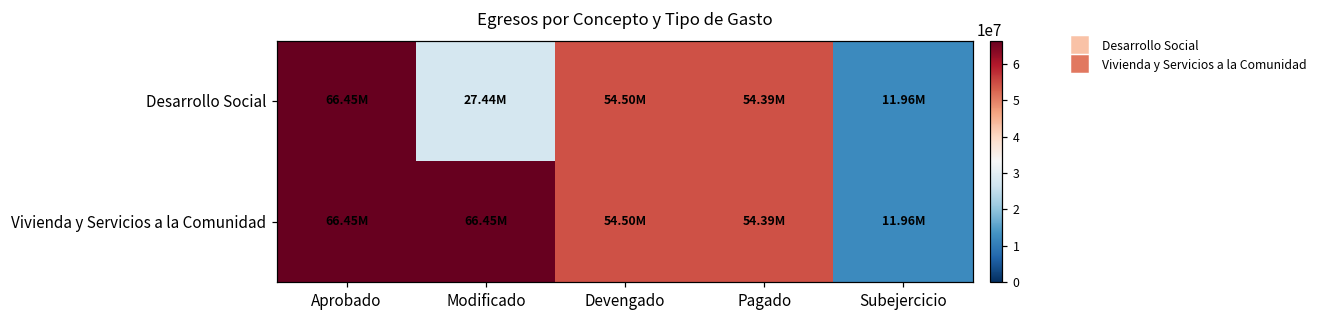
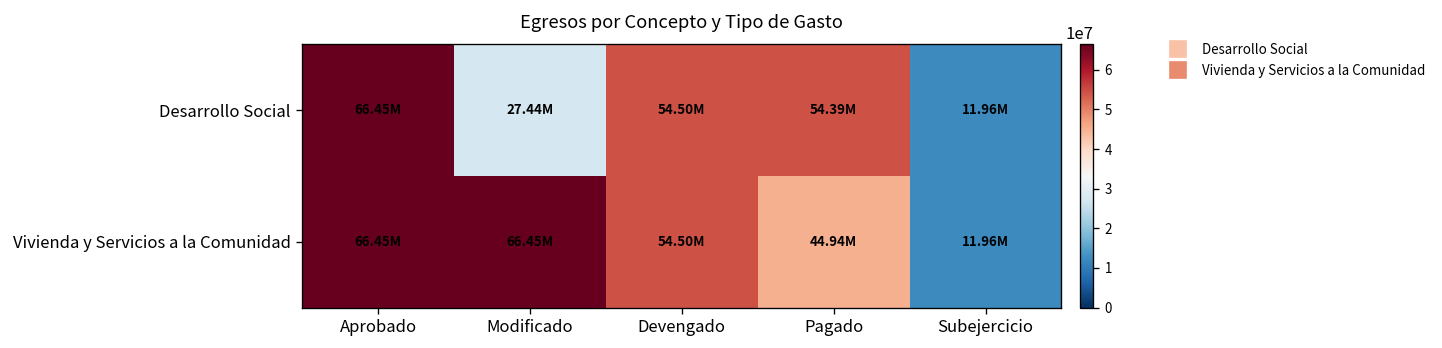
Vivienda y Servicios a la Comunidad, Pagado: 54.39M -> 44.94M
